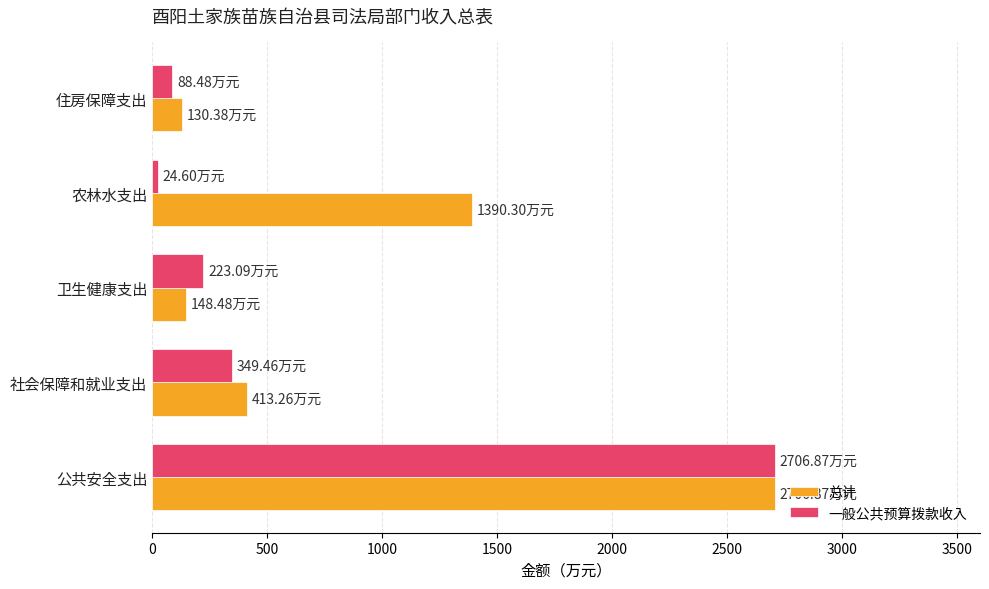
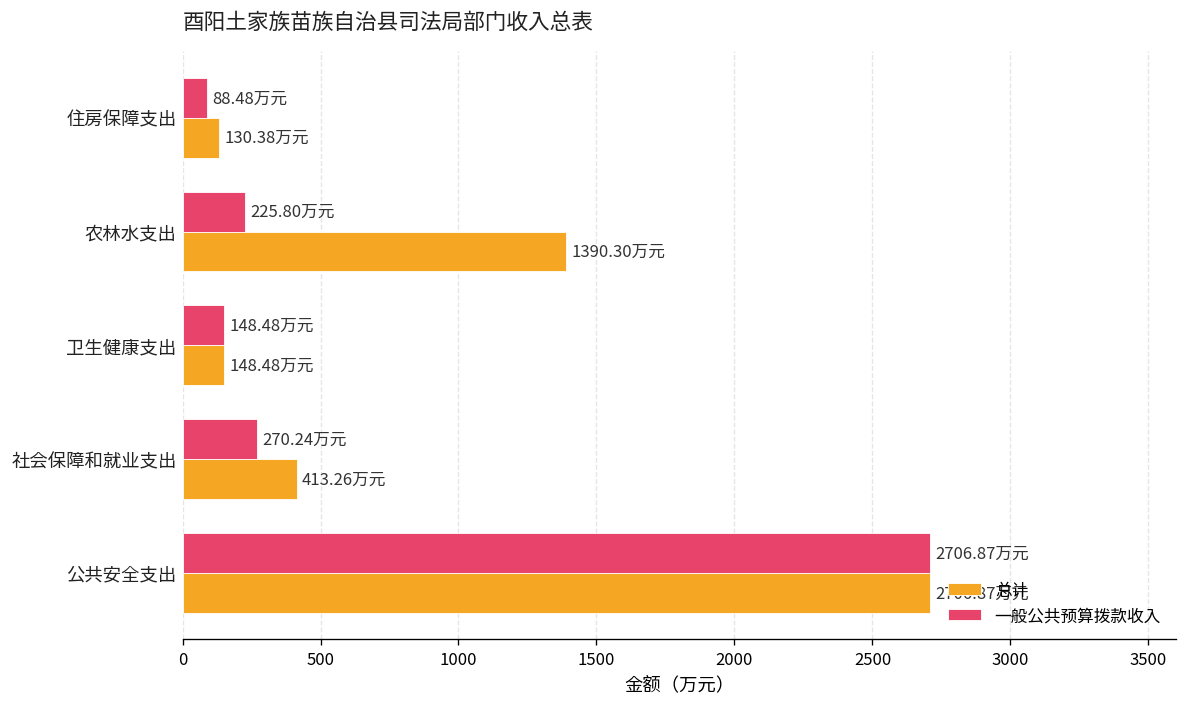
一般公共预算拨款收入, 农林水支出: 24.60 -> 225.80
一般公共预算拨款收入, 卫生健康支出: 223.09 -> 148.48
一般公共预算拨款收入, 社会保障和就业支出: 349.46 -> 270.24
